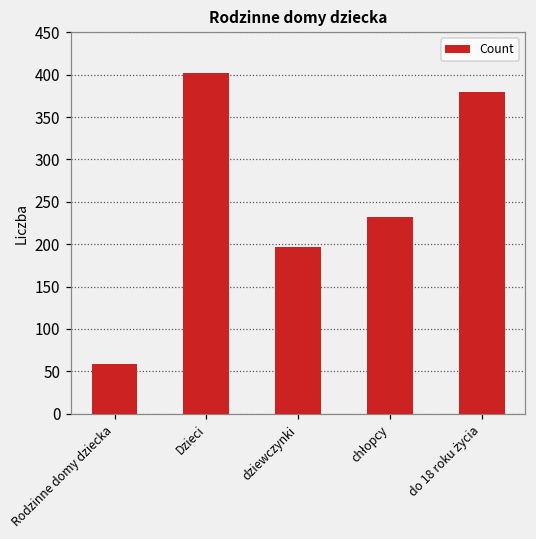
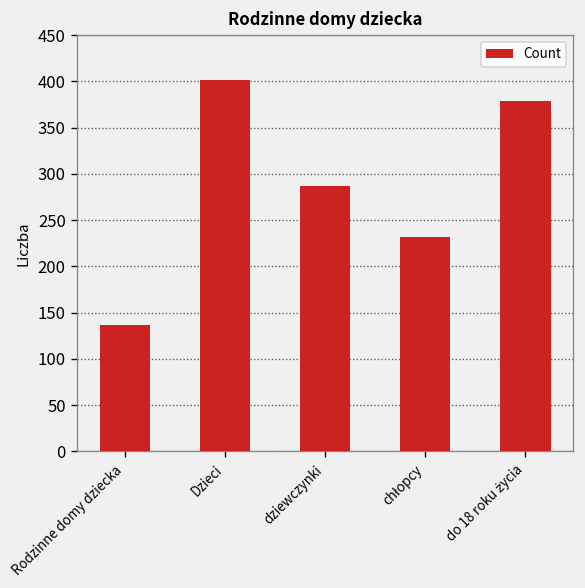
Rodzinne domy dziecka: 60 -> 140
dziewczynki: 200 -> 290
